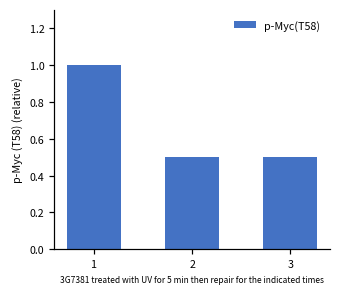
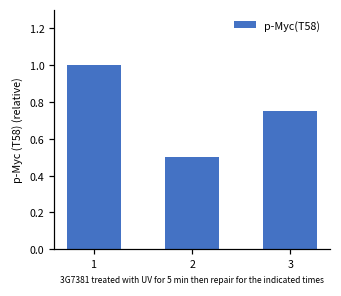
3: 0.50 -> 0.75
